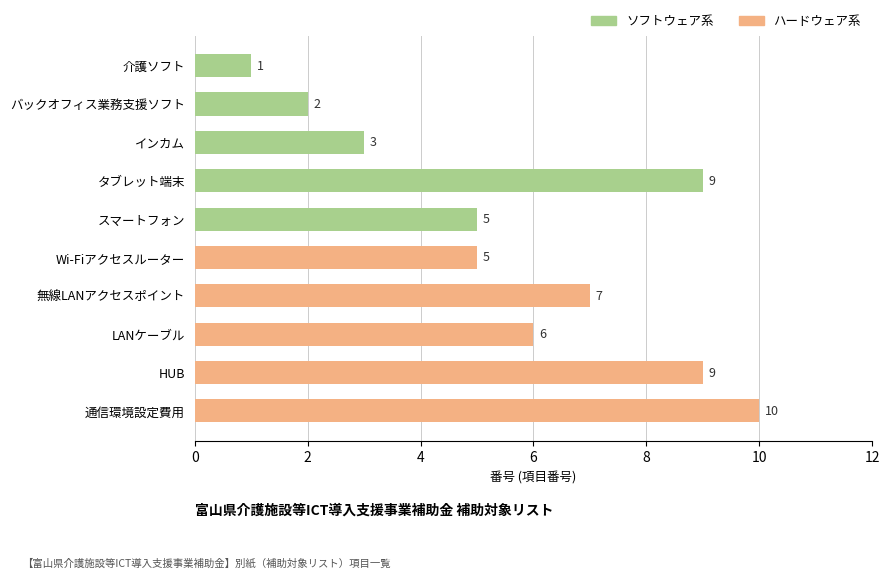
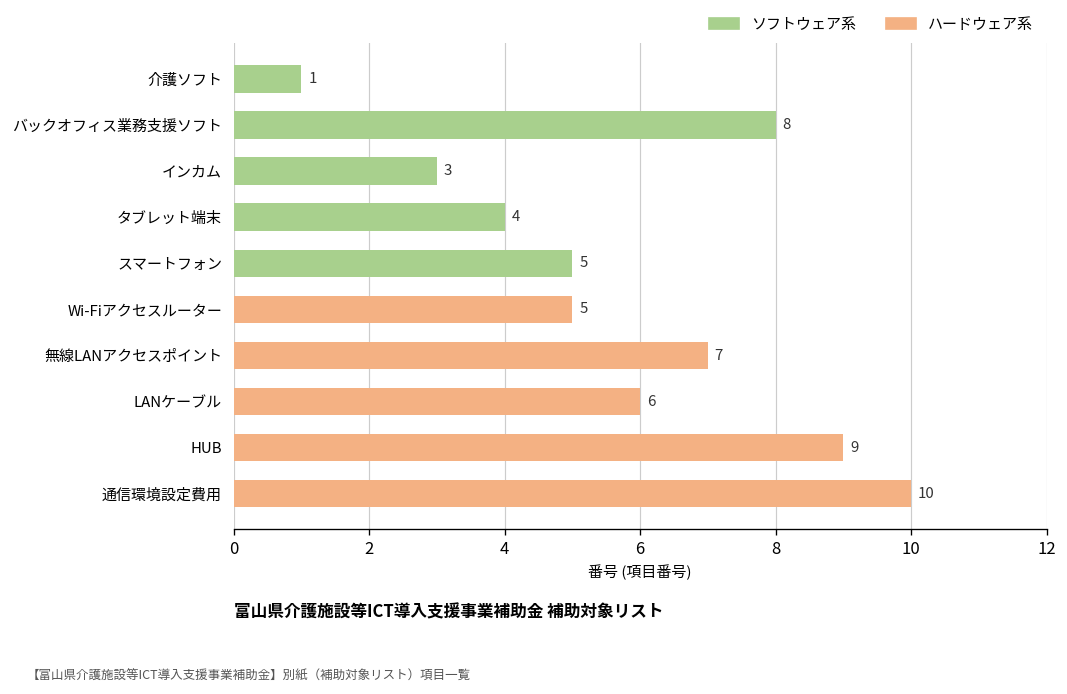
バックオフィス業務支援ソフト: 2 -> 8
タブレット端末: 9 -> 4
